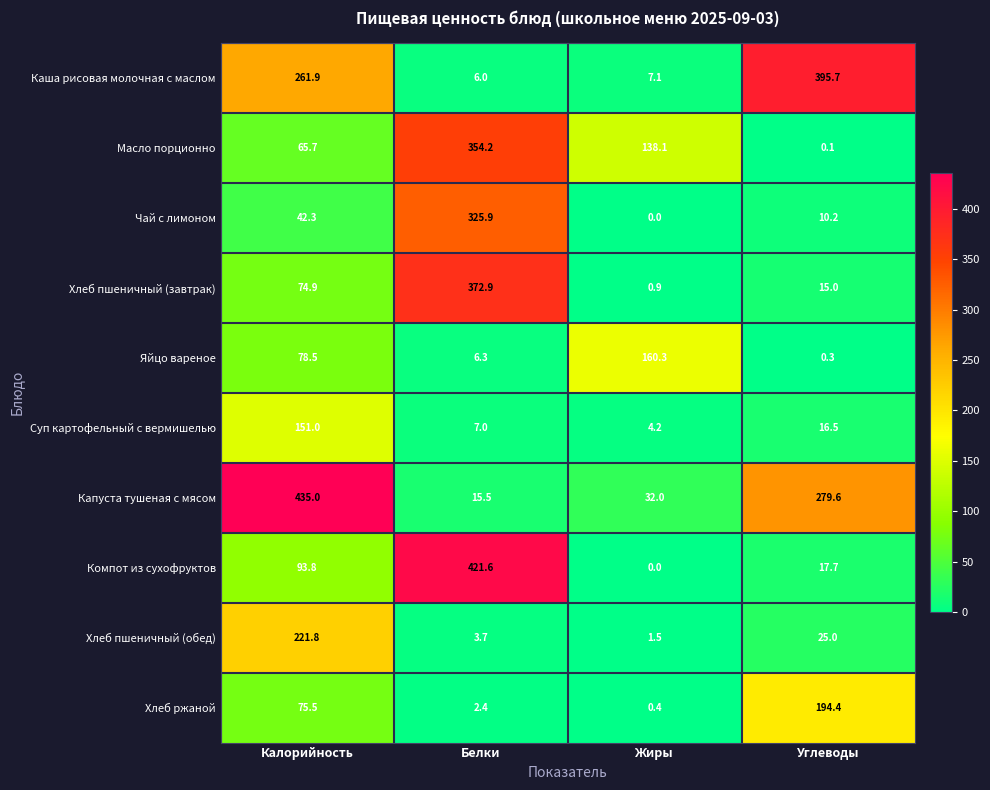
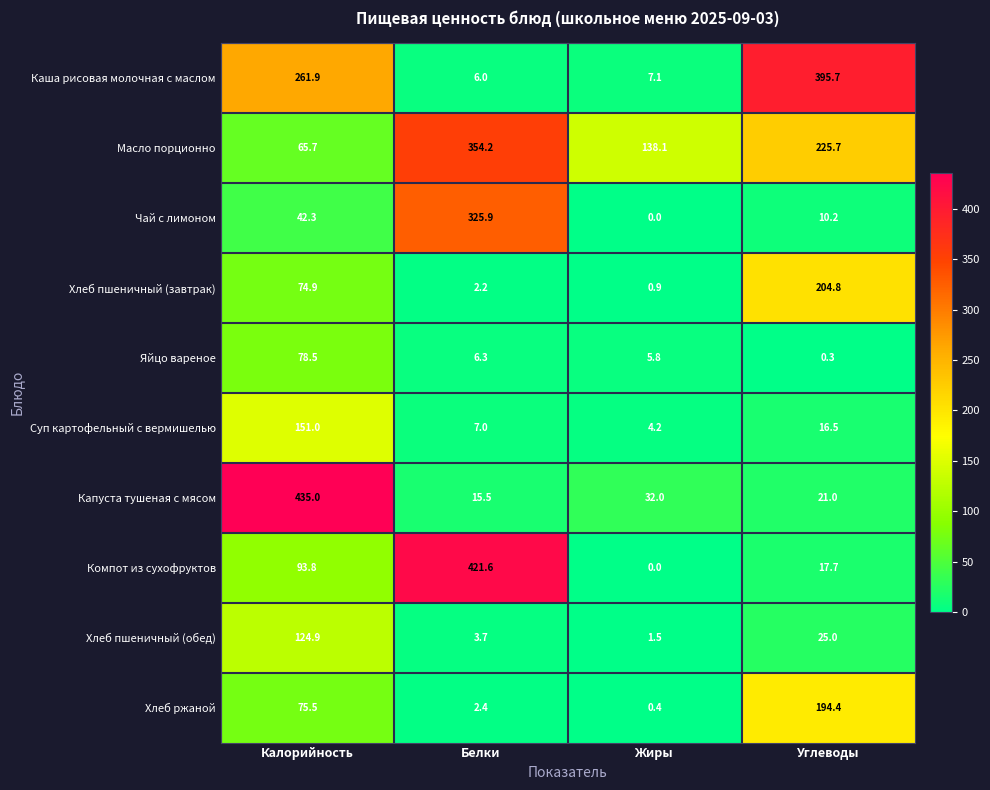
Масло порционно, Углеводы: 0.1 -> 225.7
Хлеб пшеничный (завтрак), Белки: 372.9 -> 2.2
Хлеб пшеничный (завтрак), Углеводы: 15.0 -> 204.8
Яйцо вареное, Жиры: 160.3 -> 5.8
Капуста тушеная с мясом, Углеводы: 279.6 -> 21.0
Хлеб пшеничный (обед), Калорийность: 221.8 -> 124.9
